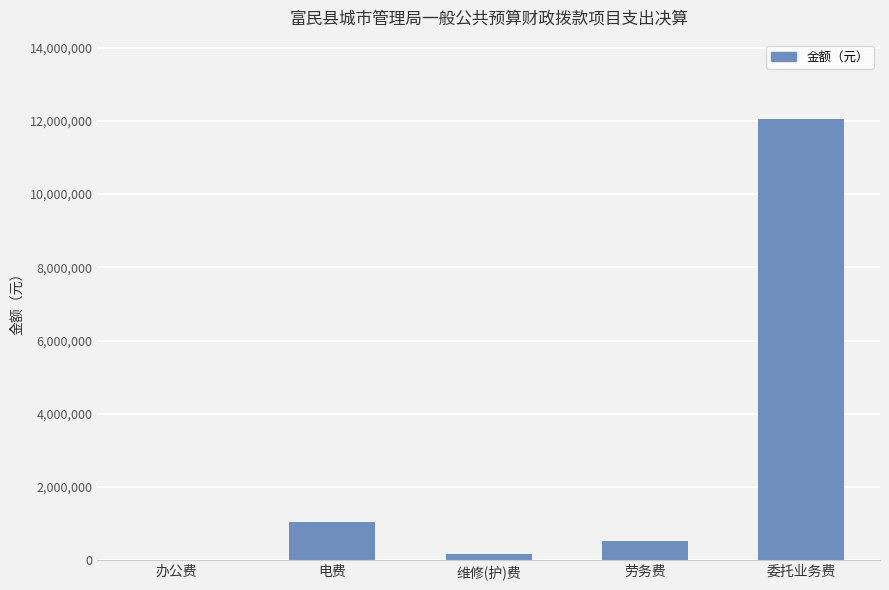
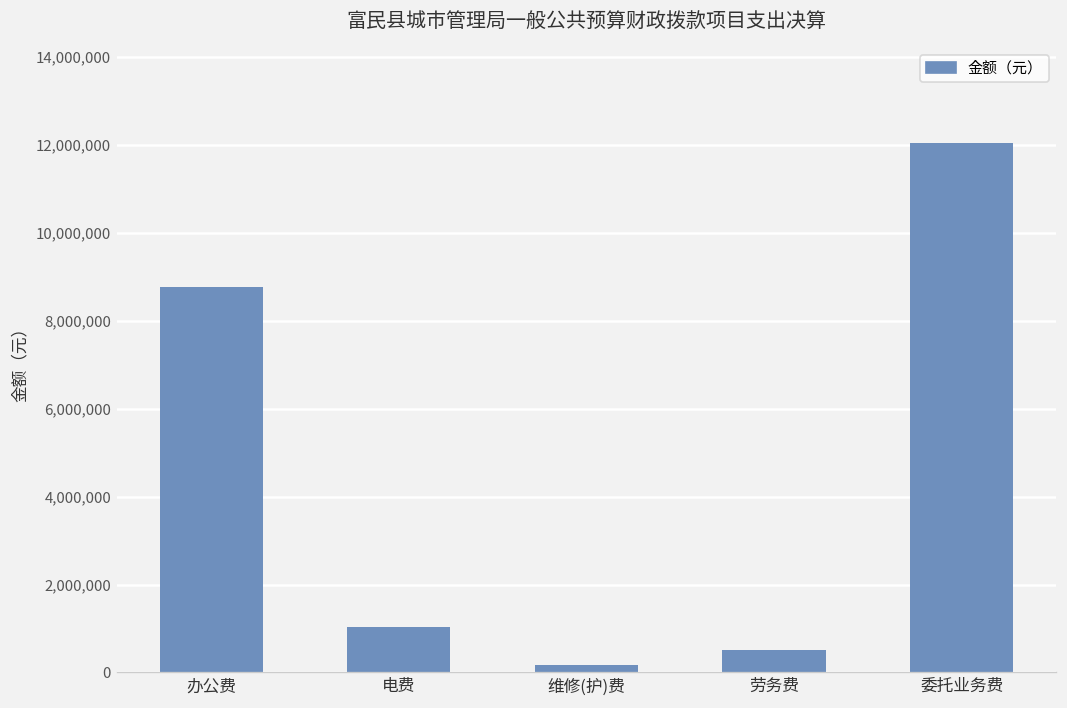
办公费: 0 -> 8,800,000
